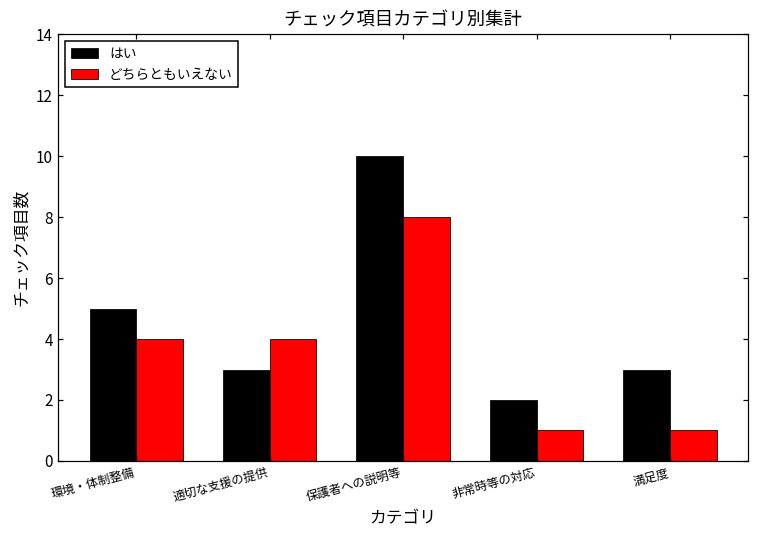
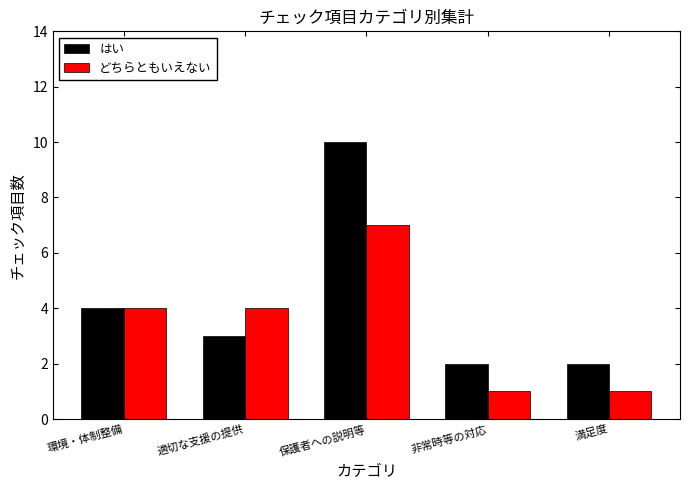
はい, 環境・体制整備: 5 -> 4
どちらともいえない, 保護者への説明等: 8 -> 7
はい, 満足度: 3 -> 2
